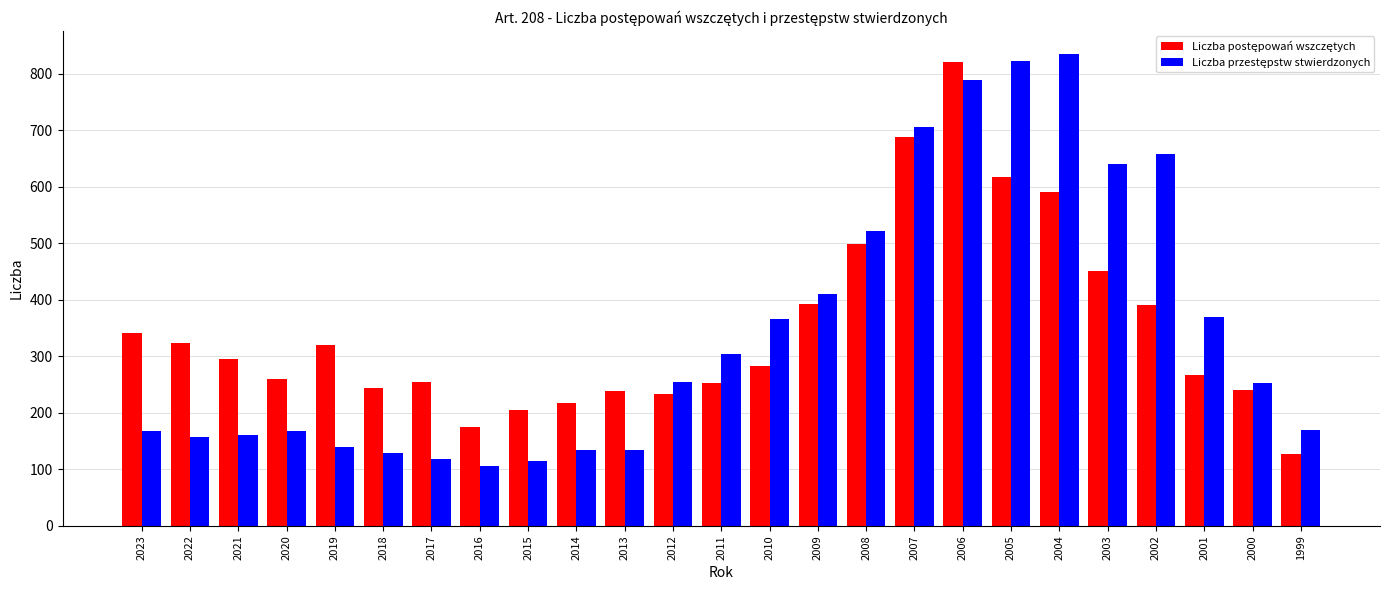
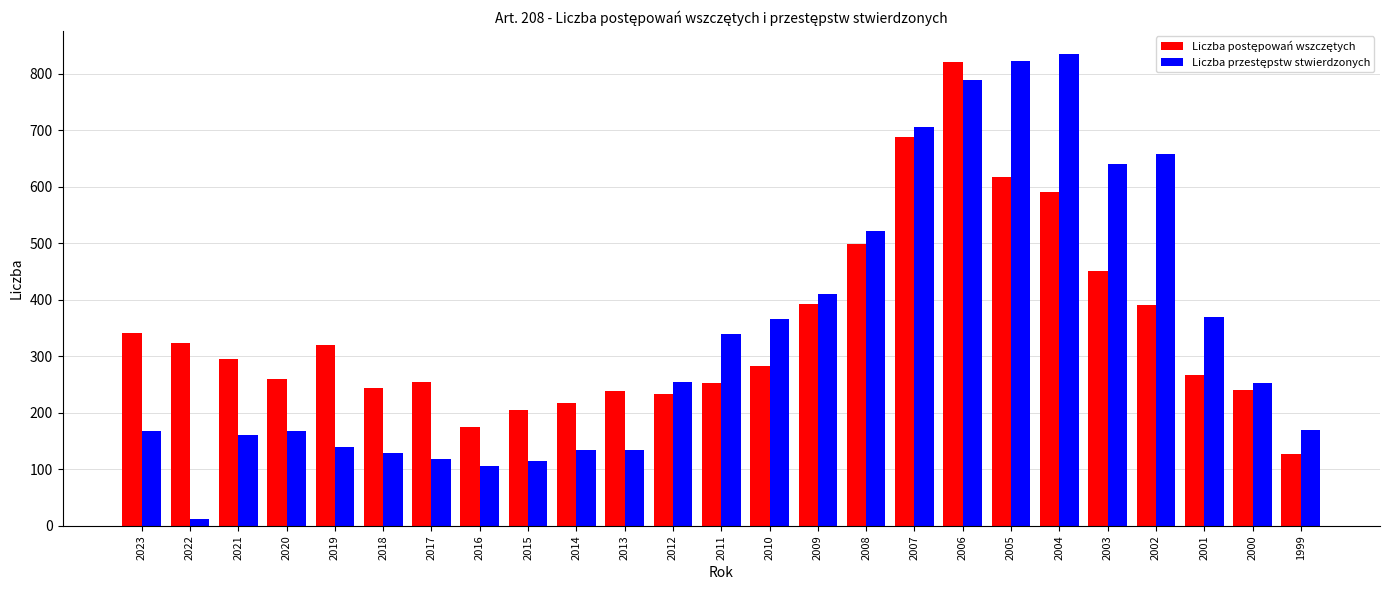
Liczba przestępstw stwierdzonych, 2022: 160 -> 10
Liczba przestępstw stwierdzonych, 2011: 300 -> 340
